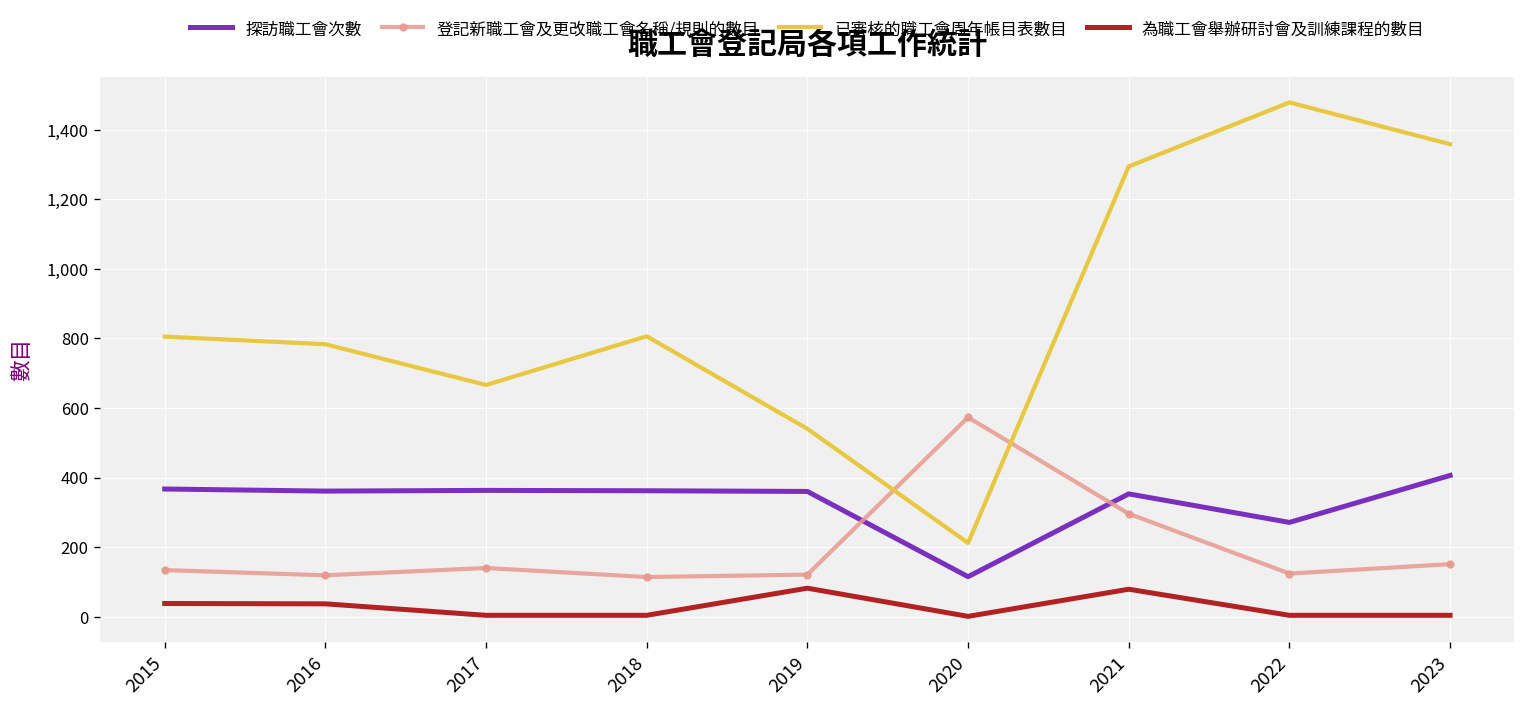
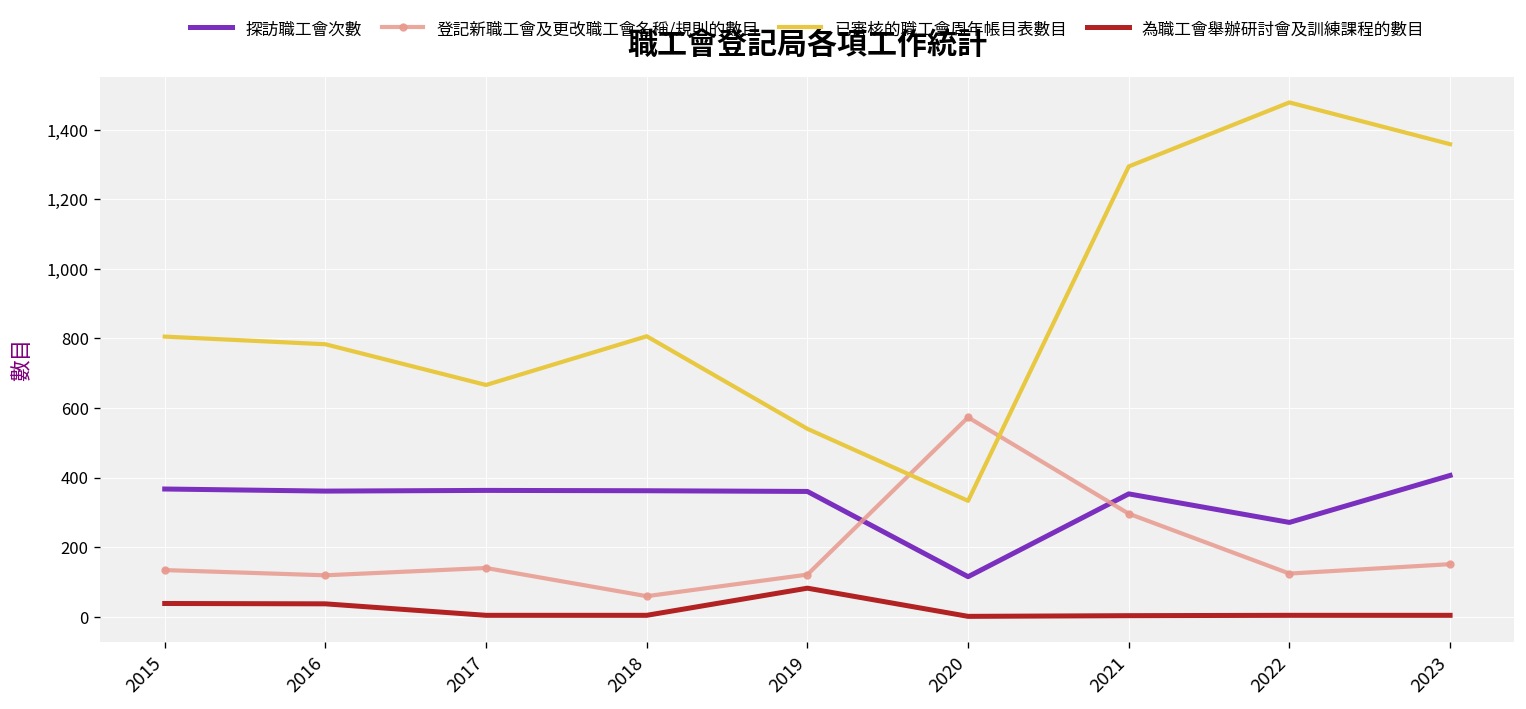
登記新職工會及更改職工會名稱/規則的數目, 2018: 110 -> 60
已審核的職工會周年帳目表數目, 2020: 210 -> 330
為職工會舉辦研討會及訓練課程的數目, 2021: 80 -> 0
